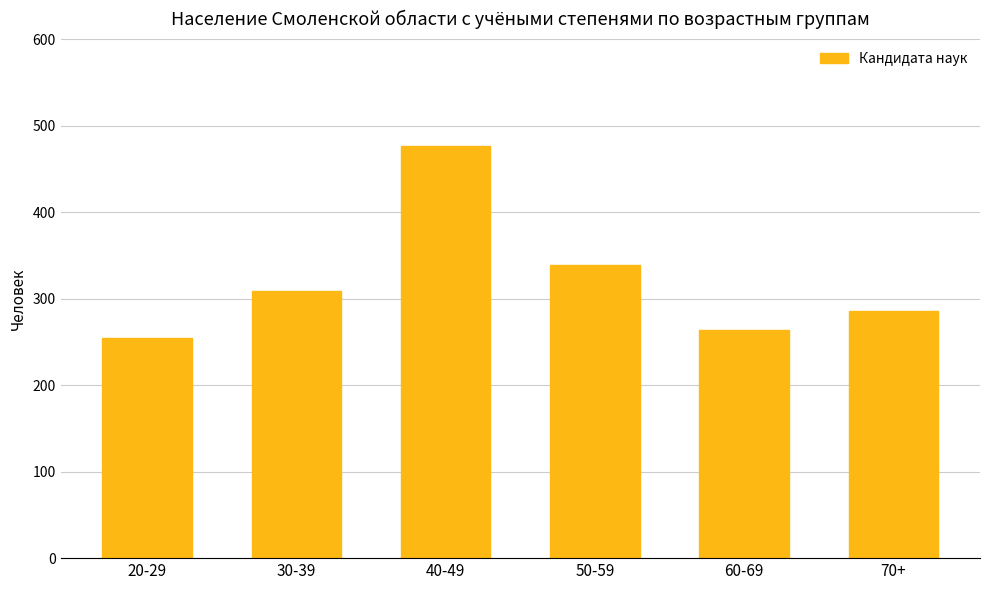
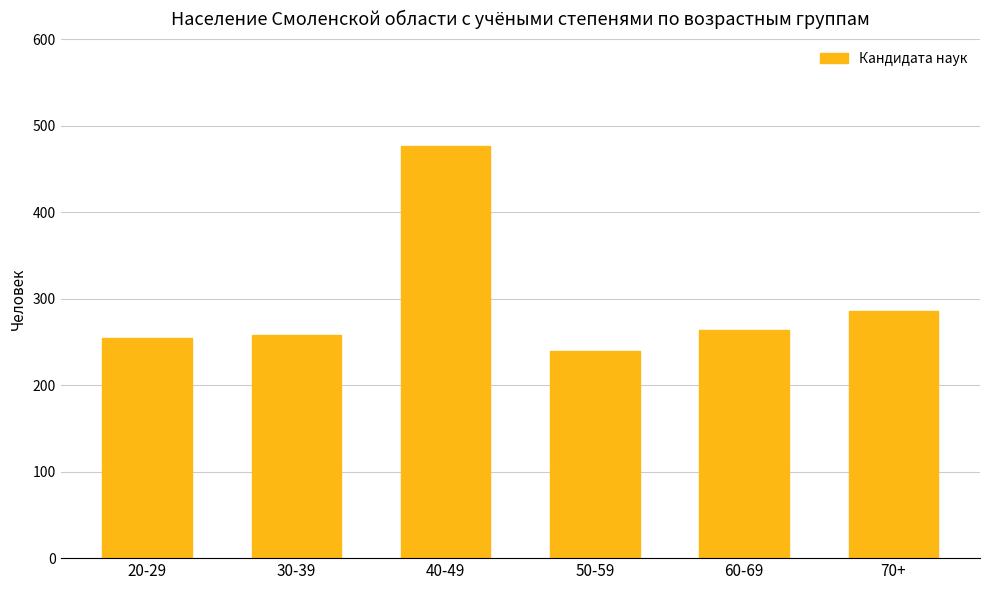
30-39: 310 -> 260
50-59: 340 -> 240
